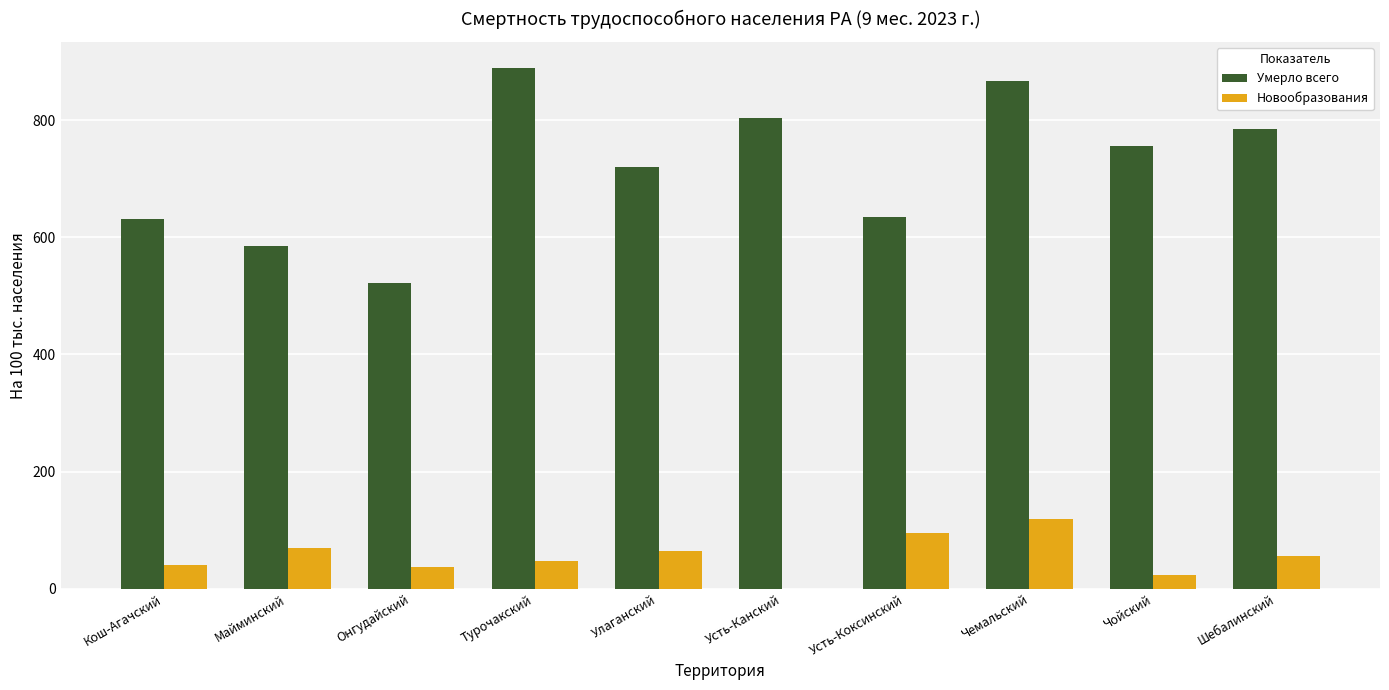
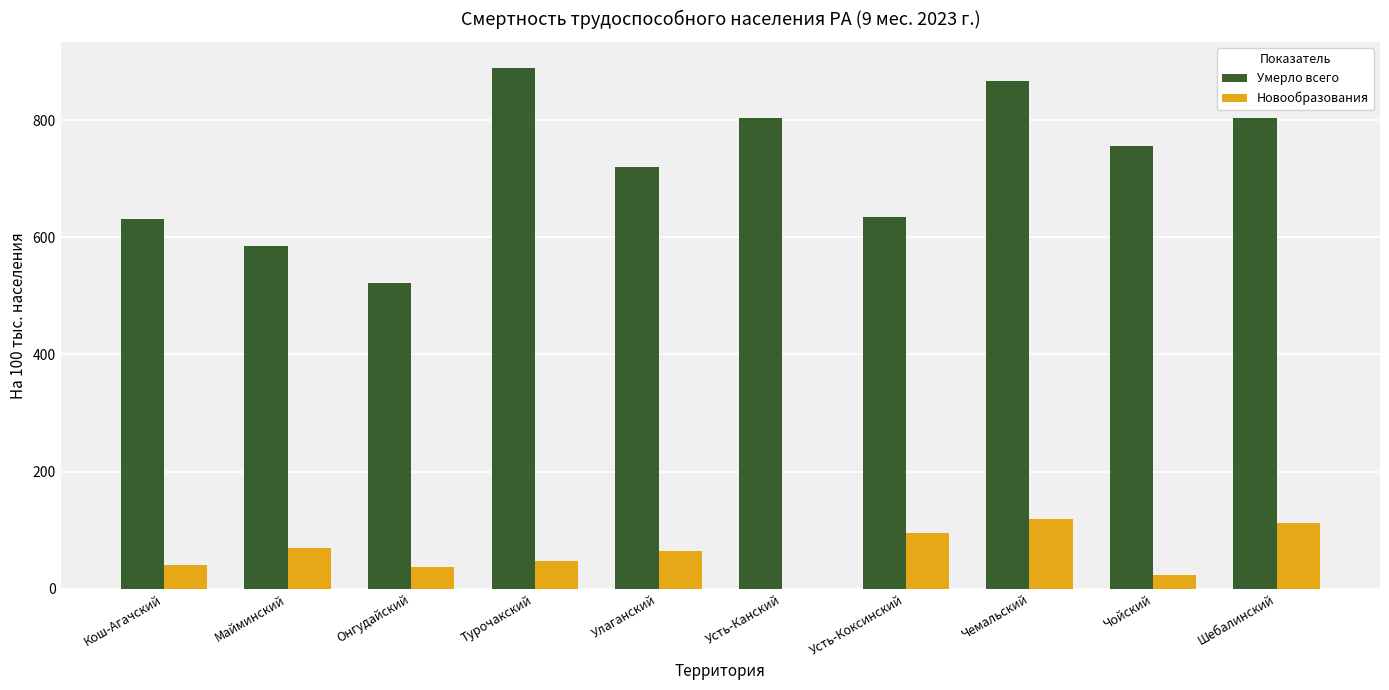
Умерло всего, Шебалинский: 780 -> 800
Новообразования, Шебалинский: 60 -> 110
